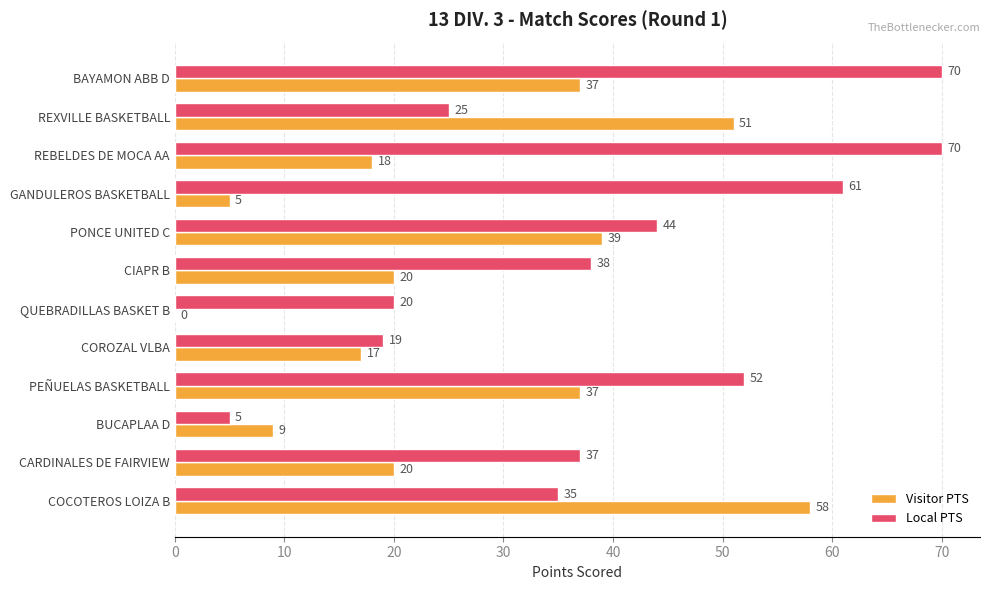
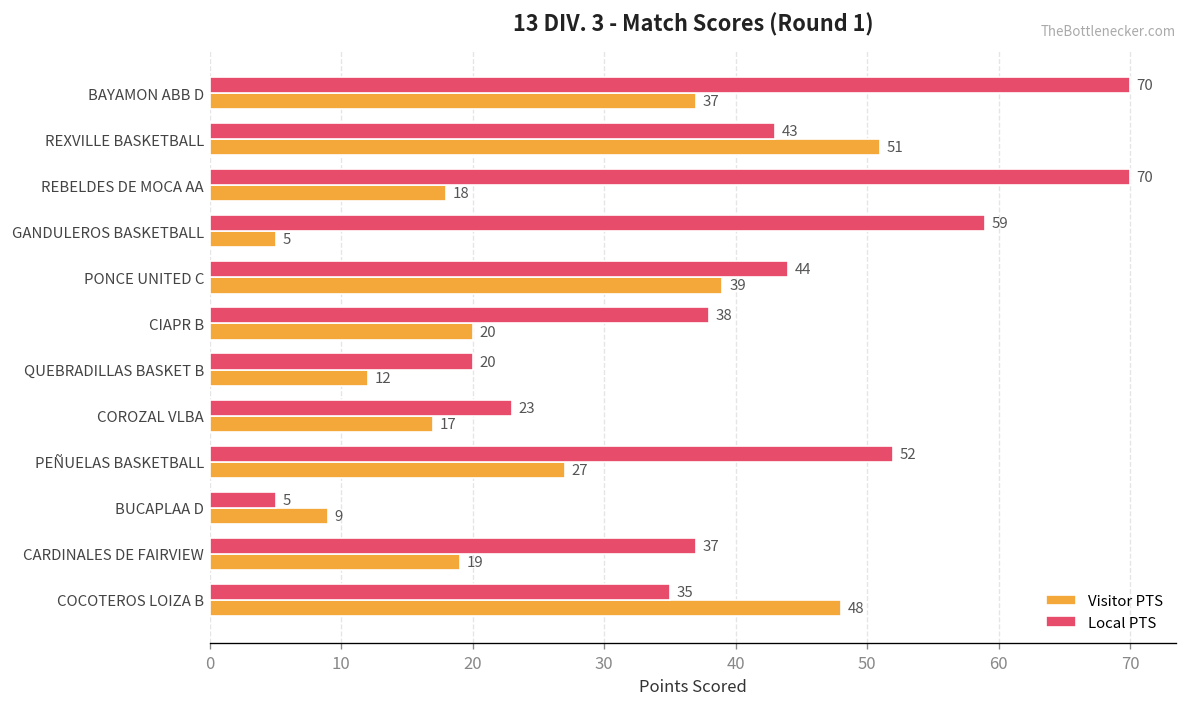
Local PTS, REXVILLE BASKETBALL: 25 -> 43
Local PTS, GANDULEROS BASKETBALL: 61 -> 59
Visitor PTS, QUEBRADILLAS BASKET B: 0 -> 12
Local PTS, COROZAL VLBA: 19 -> 23
Visitor PTS, PEÑUELAS BASKETBALL: 37 -> 27
Visitor PTS, CARDINALES DE FAIRVIEW: 20 -> 19
Visitor PTS, COCOTEROS LOIZA B: 58 -> 48
